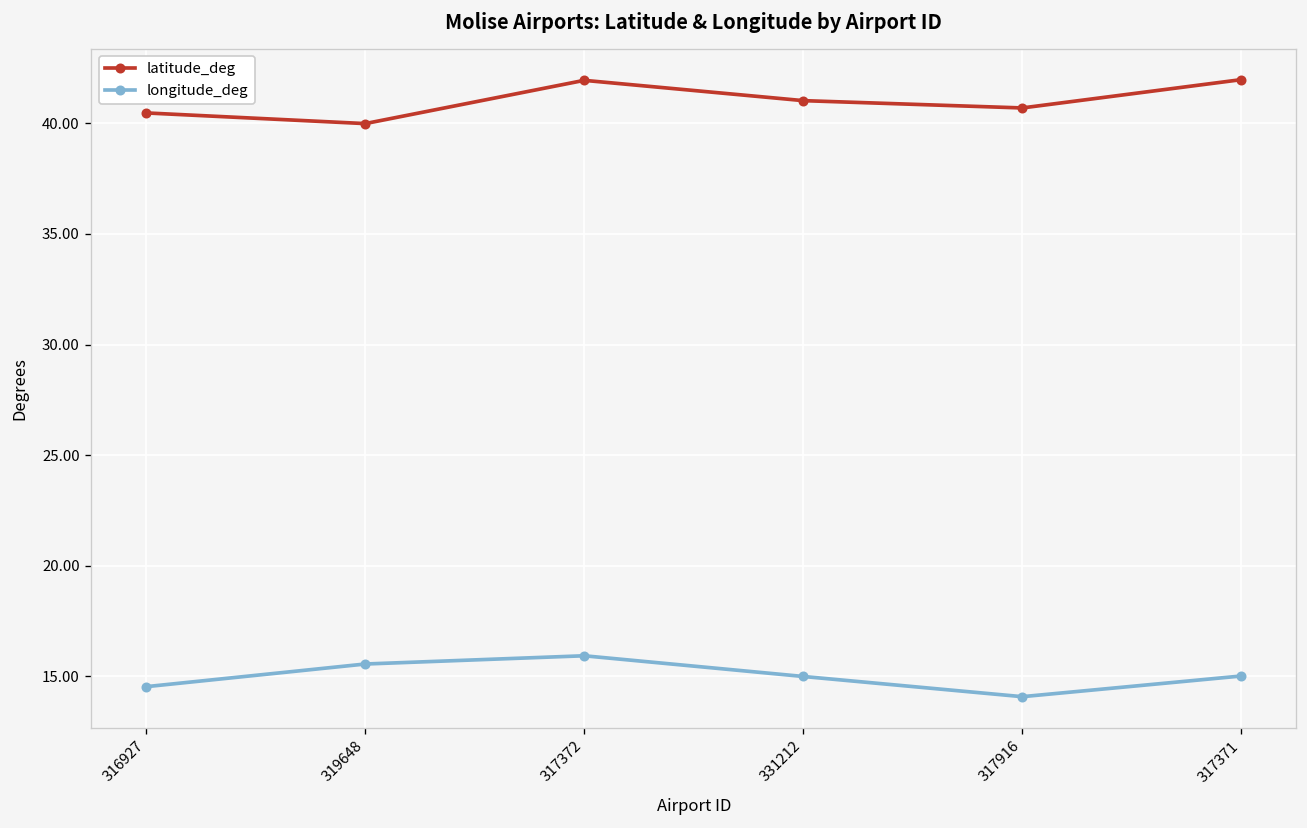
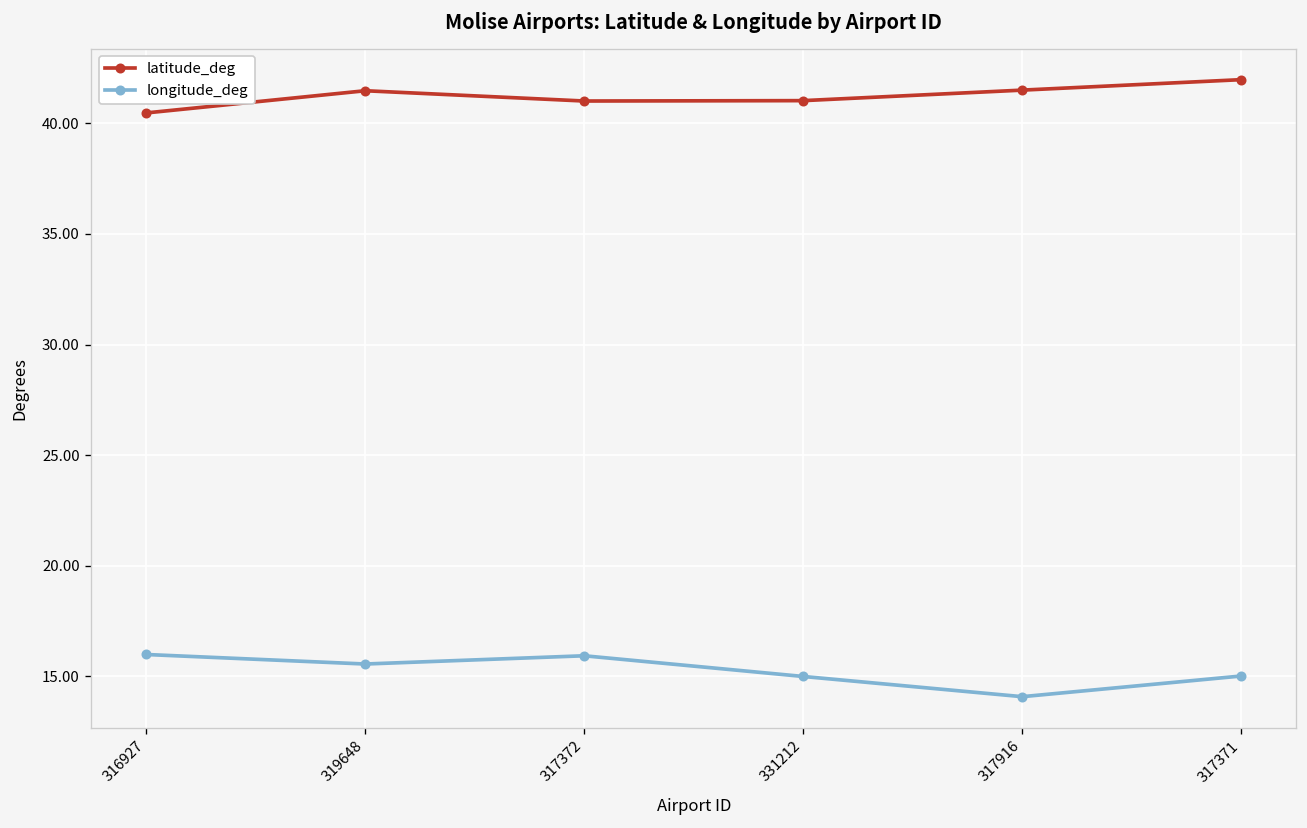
longitude_deg, 316927: 14.5 -> 16.0
latitude_deg, 319648: 40.0 -> 41.5
latitude_deg, 317372: 41.9 -> 41.0
latitude_deg, 317916: 40.7 -> 41.5
